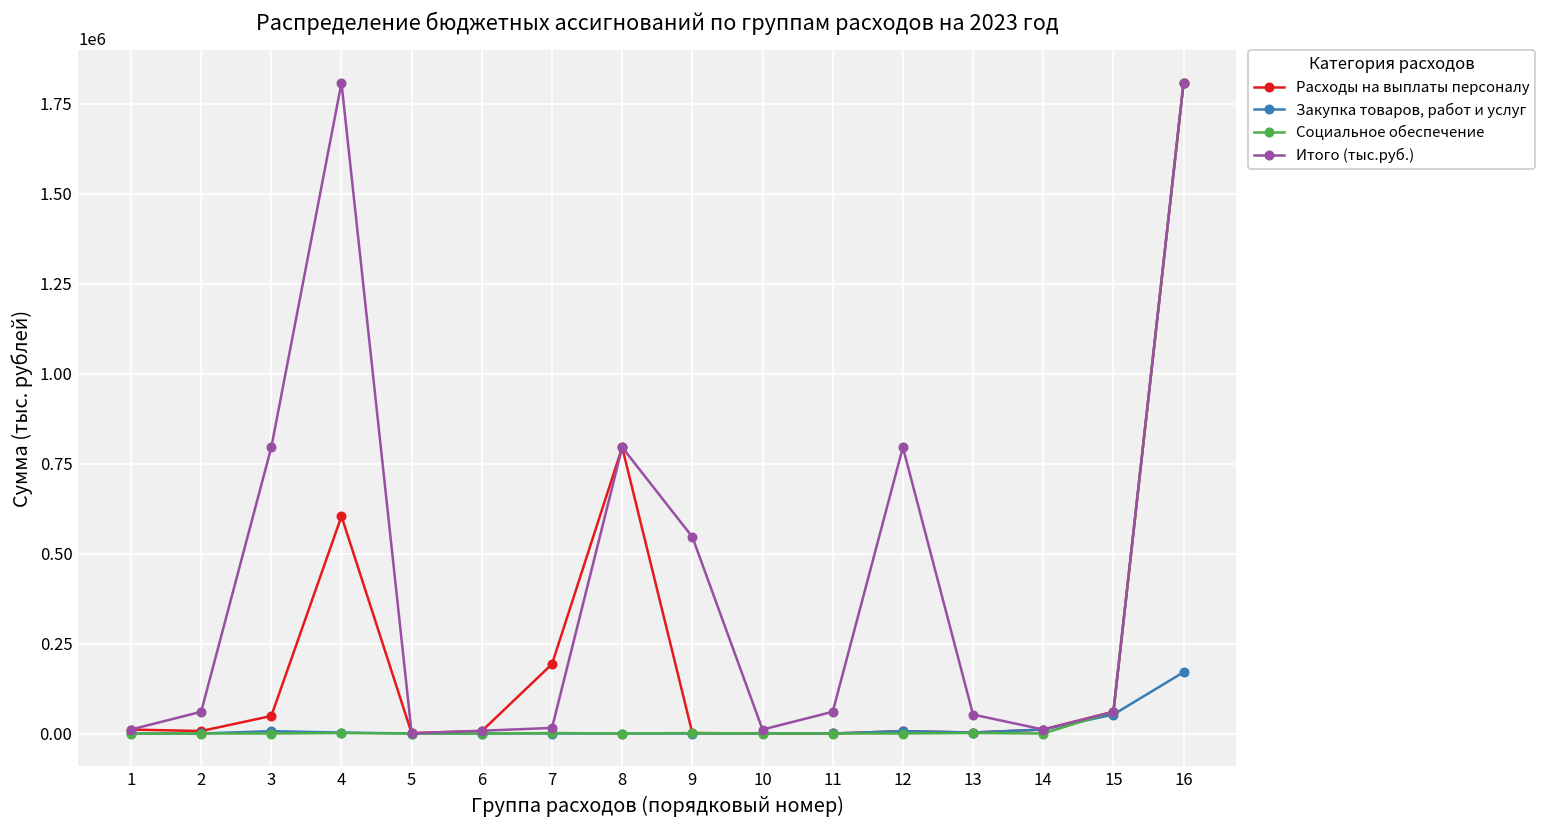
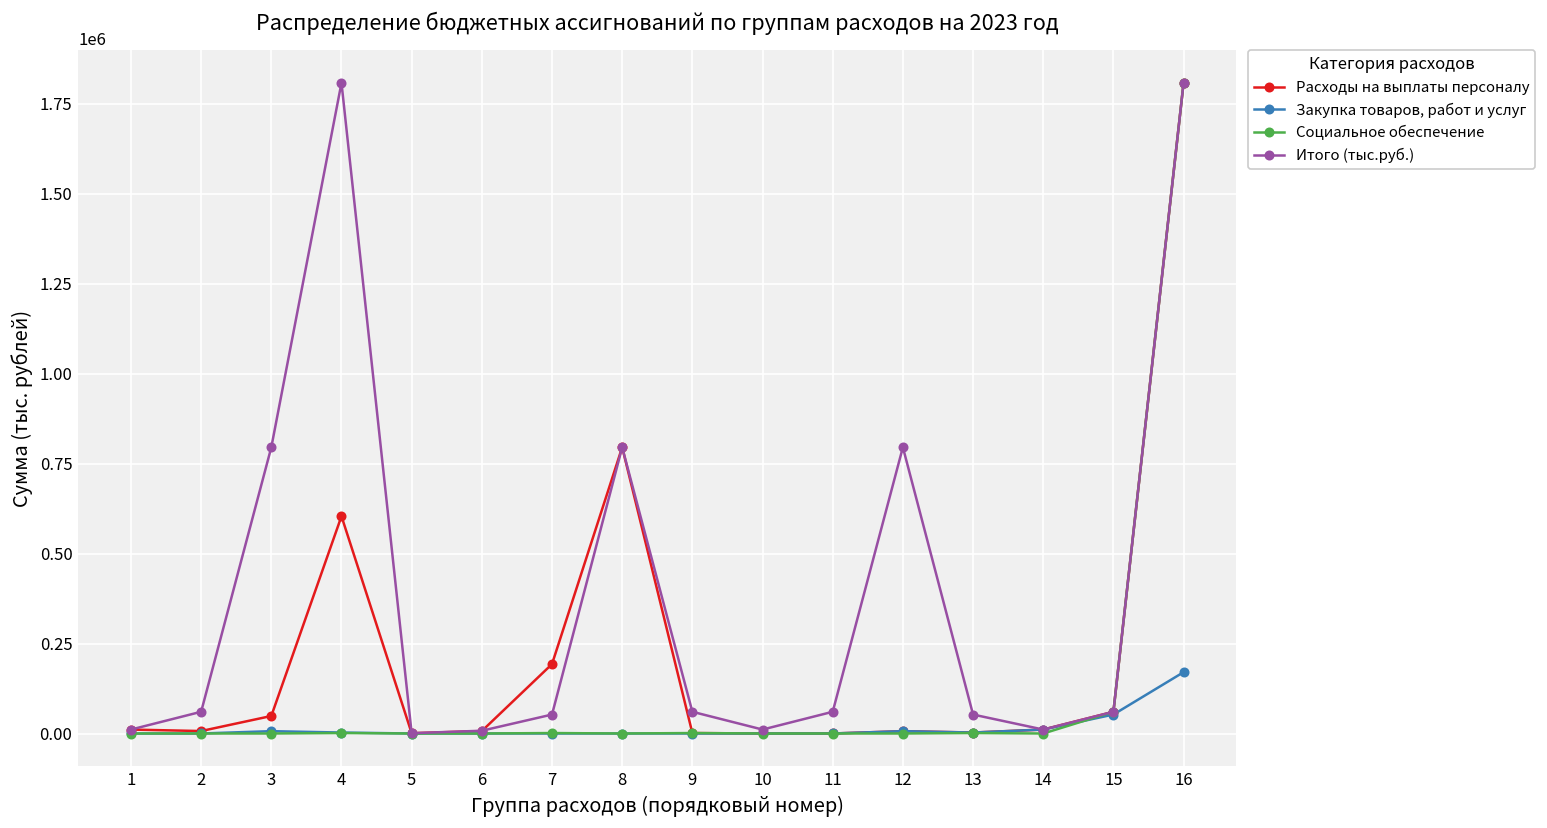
Итого (тыс.руб.), 7: 20000 -> 50000
Итого (тыс.руб.), 9: 550000 -> 60000
